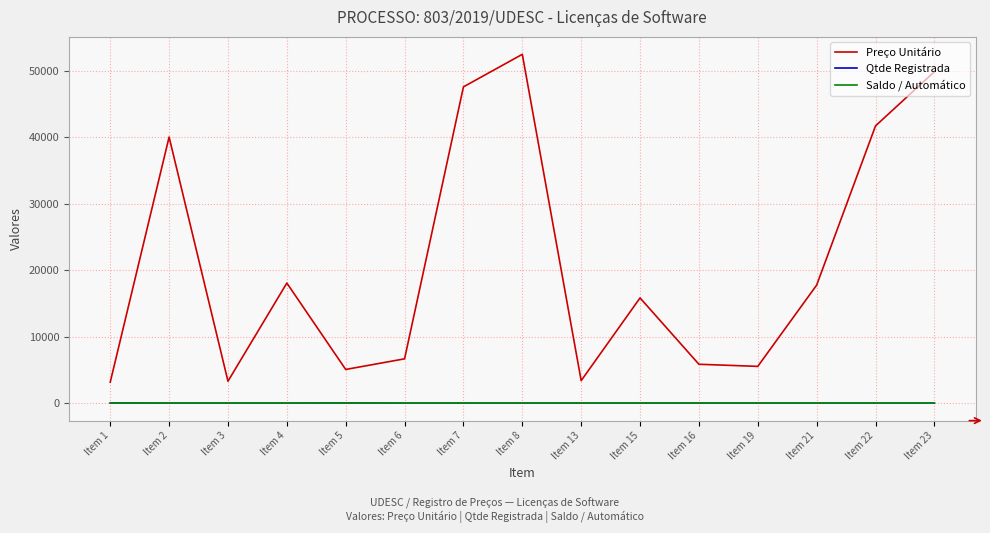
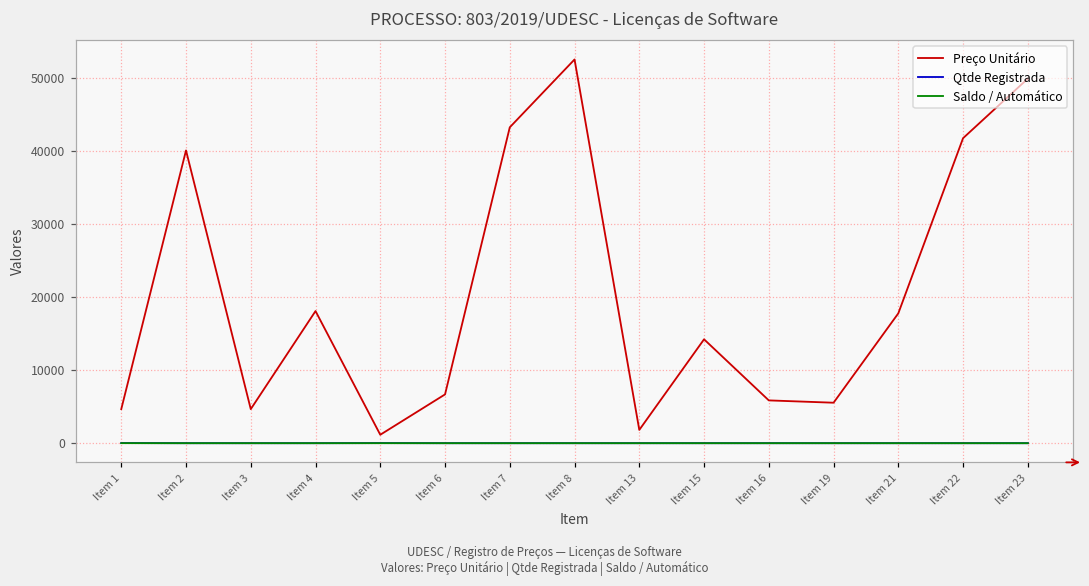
Preço Unitário, Item 1: 3000 -> 5000
Preço Unitário, Item 3: 3000 -> 5000
Preço Unitário, Item 5: 5000 -> 1000
Preço Unitário, Item 7: 48000 -> 43000
Preço Unitário, Item 13: 3000 -> 2000
Preço Unitário, Item 15: 16000 -> 14000
